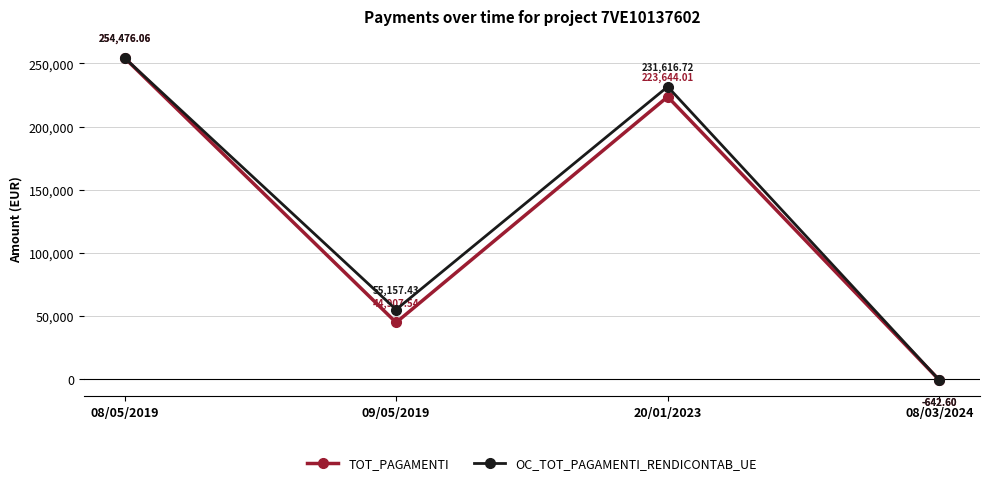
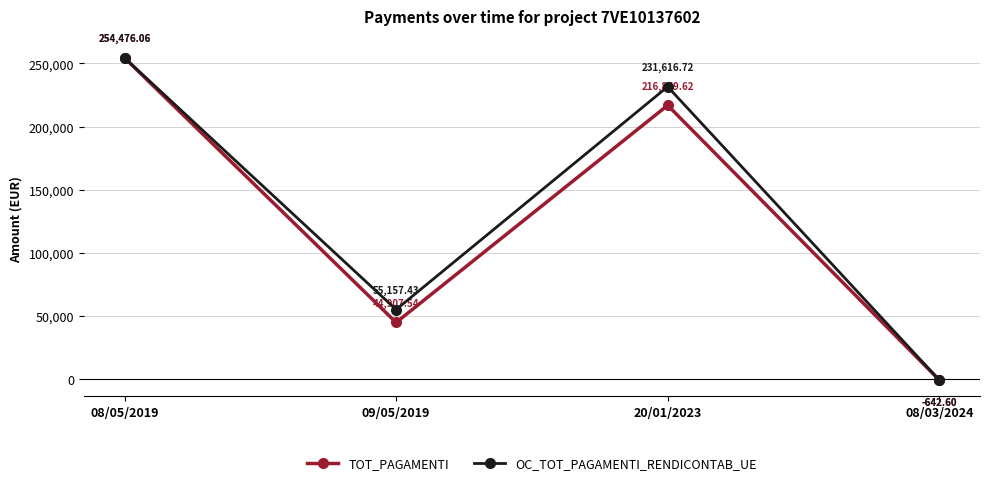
TOT_PAGAMENTI, 20/01/2023: 223,644.01 -> 216,879.62
